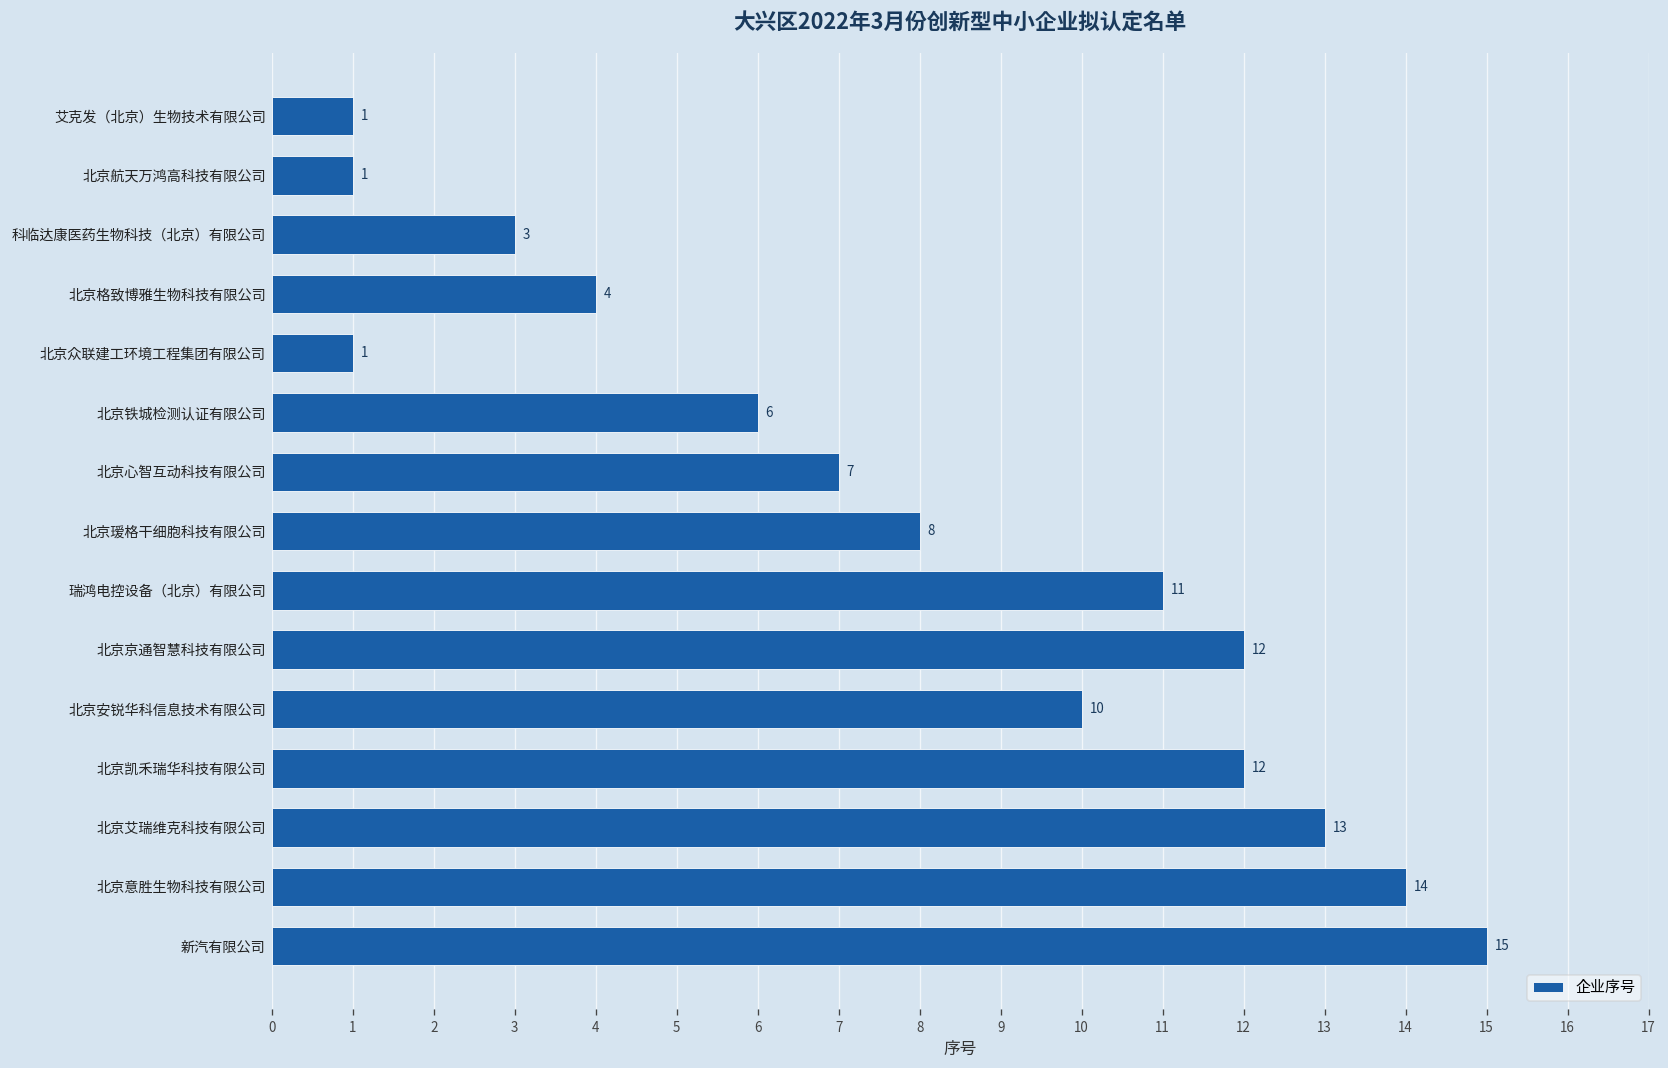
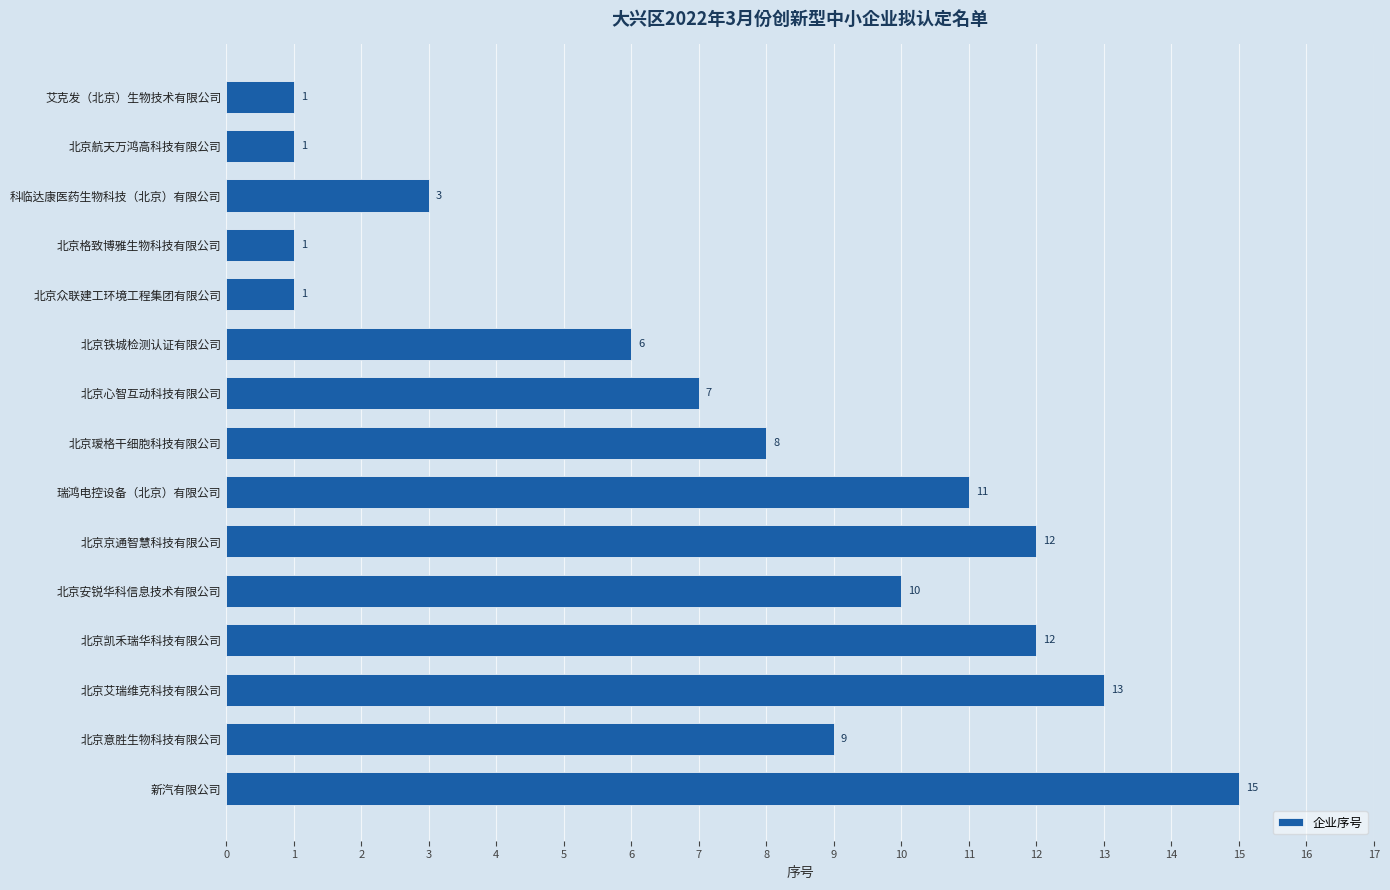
北京格致博雅生物科技有限公司: 4 -> 1
北京意胜生物科技有限公司: 14 -> 9
